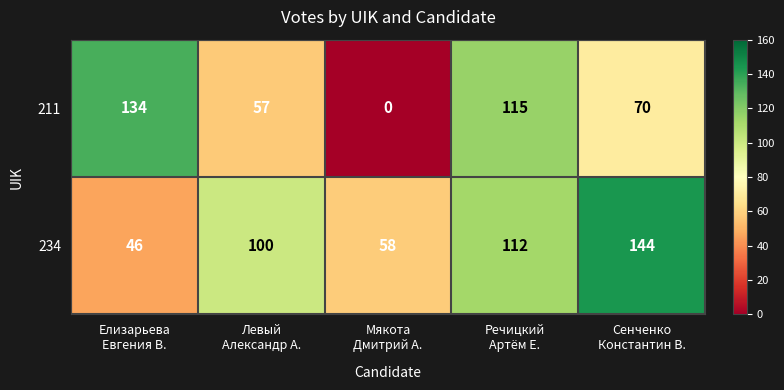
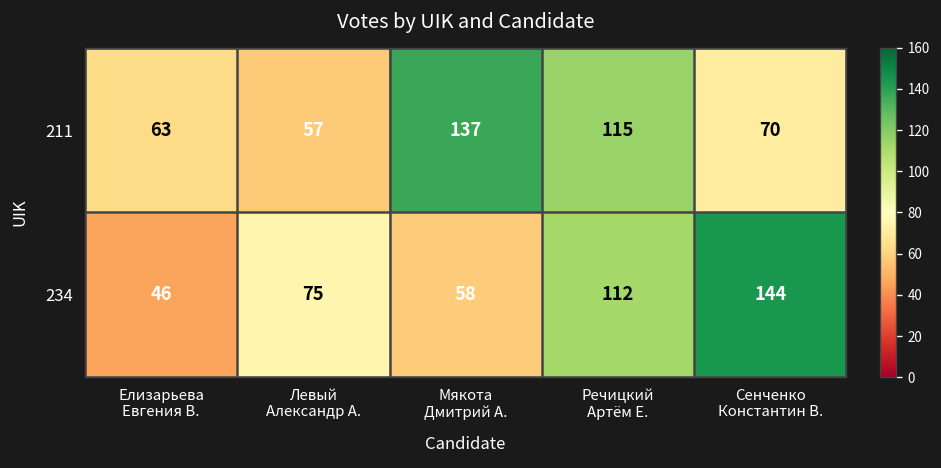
211, Елизарьева Евгения В.: 134 -> 63
211, Мякота Дмитрий А.: 0 -> 137
234, Левый Александр А.: 100 -> 75
